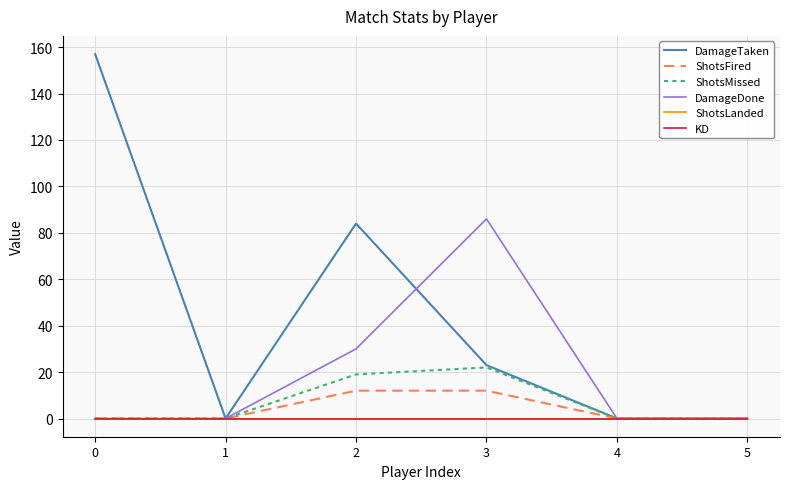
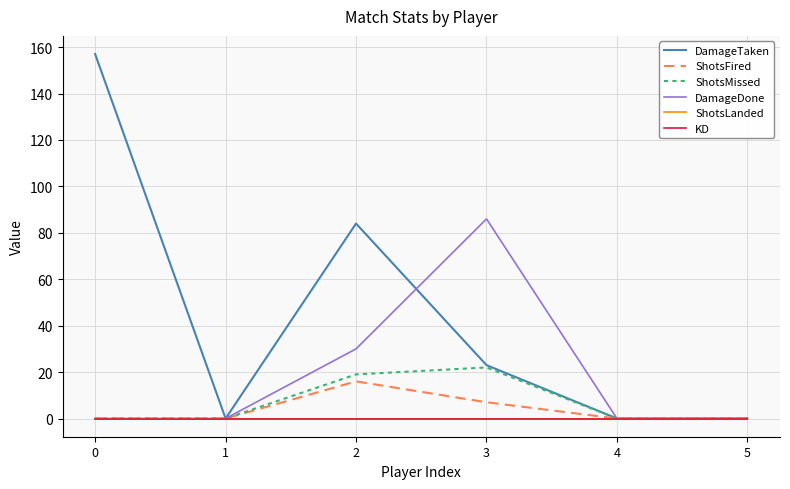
ShotsFired, 2: 12 -> 16
ShotsFired, 3: 12 -> 7
